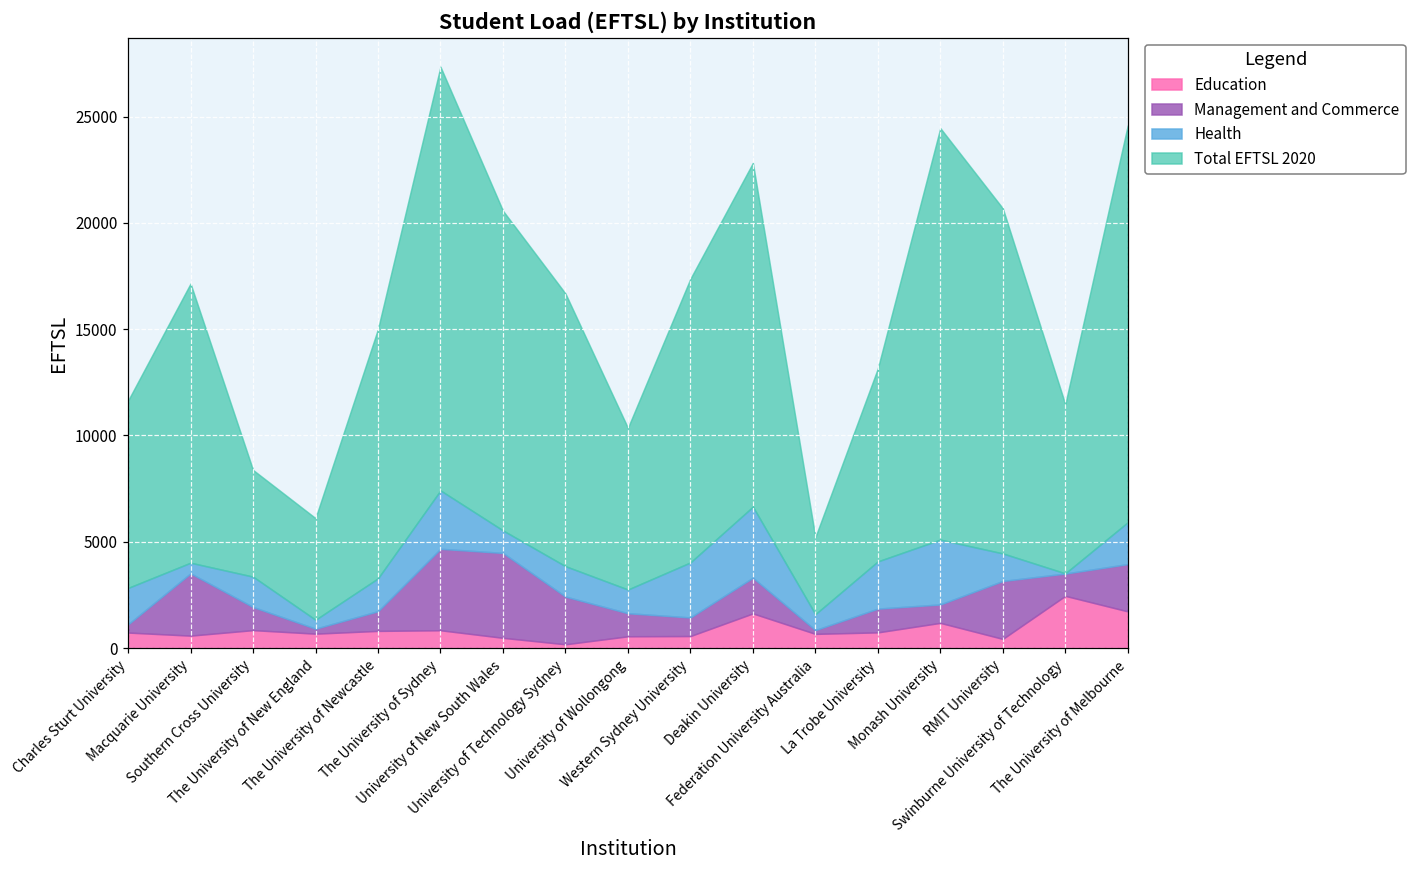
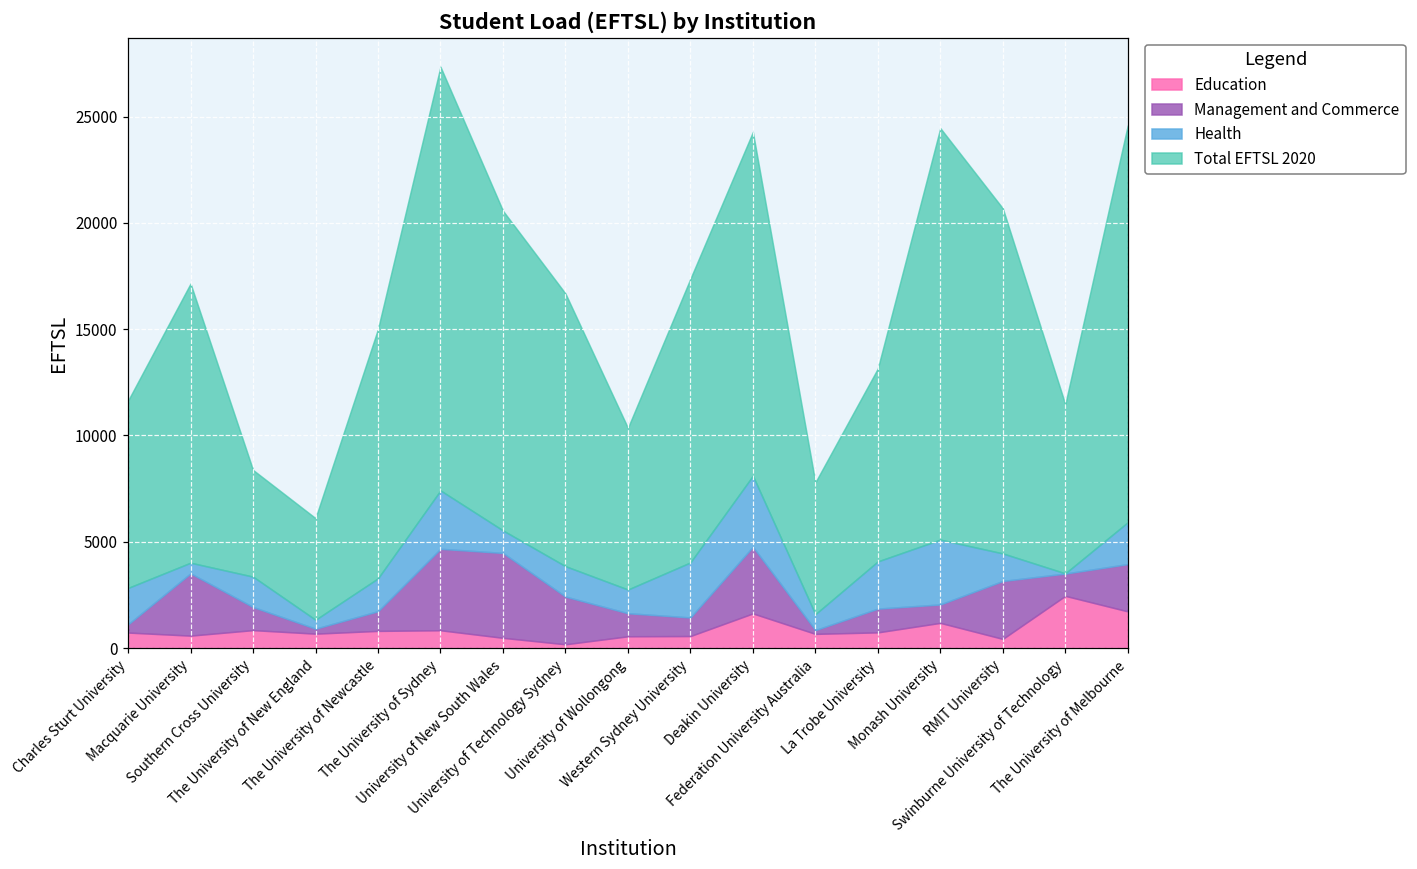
Management and Commerce, Deakin University: 1700 -> 3100
Total EFTSL 2020, Federation University Australia: 3600 -> 6200
